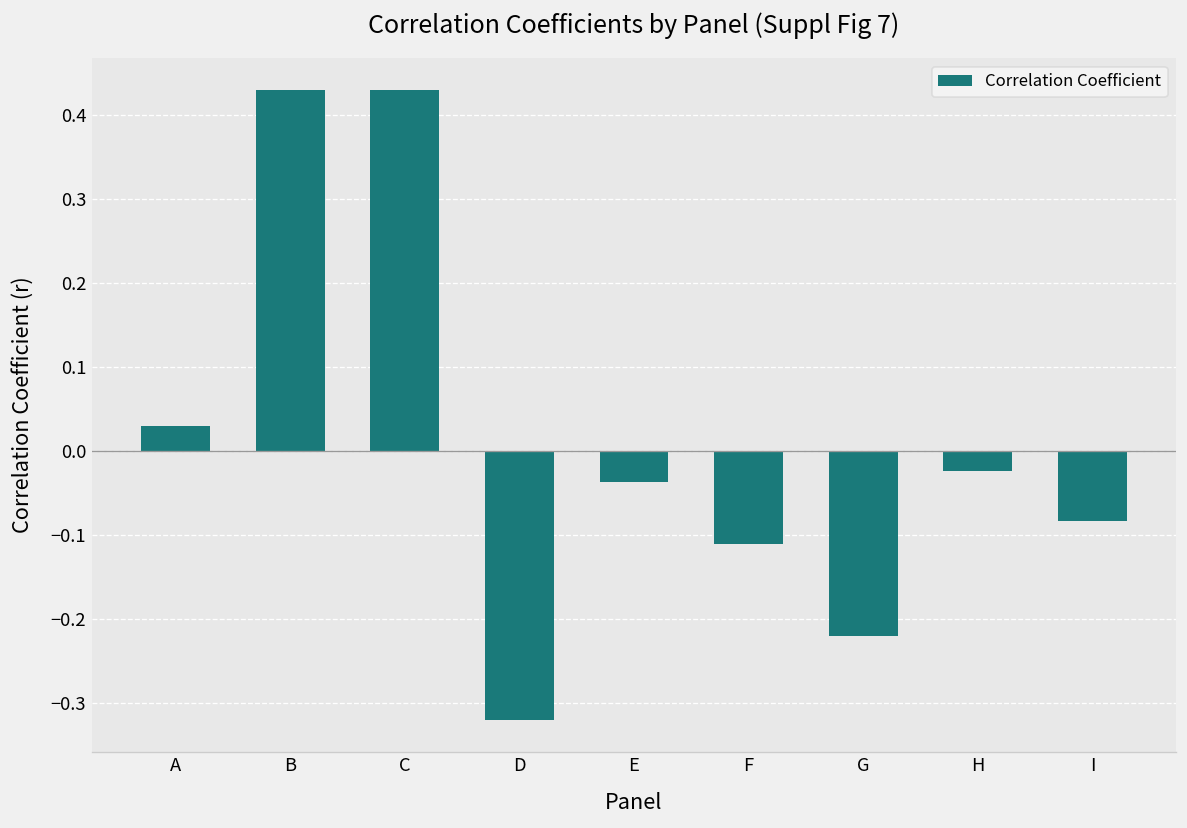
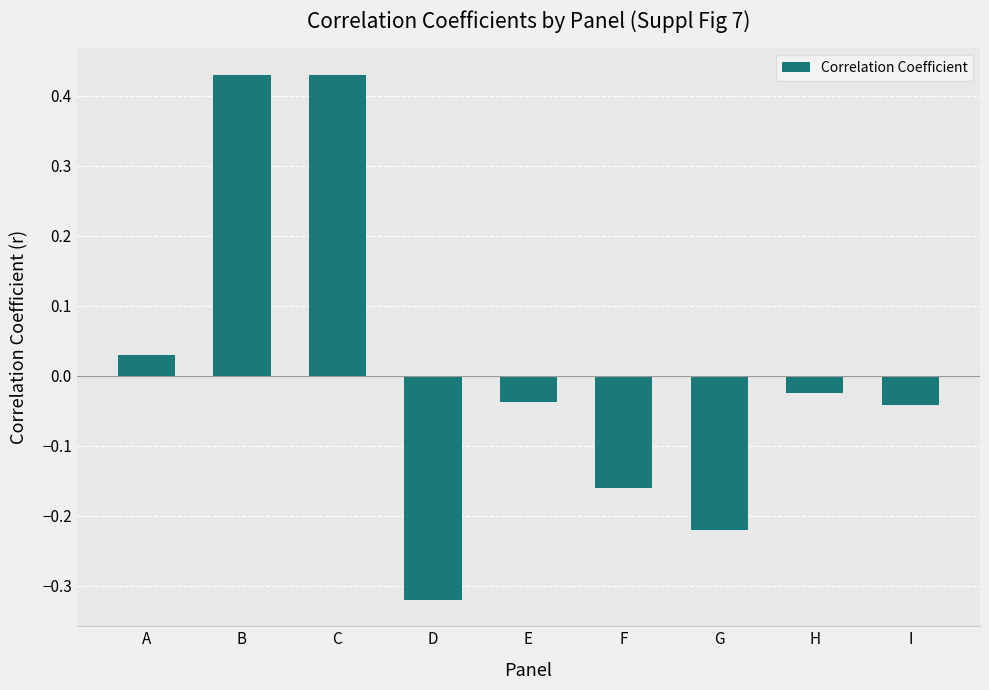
F: -0.11 -> -0.16
I: -0.08 -> -0.04
